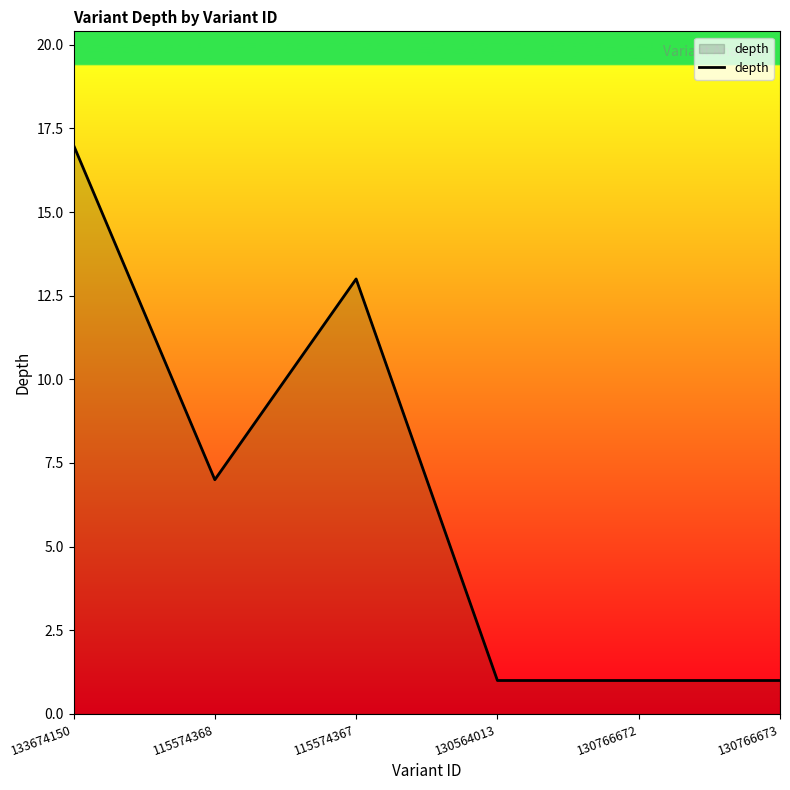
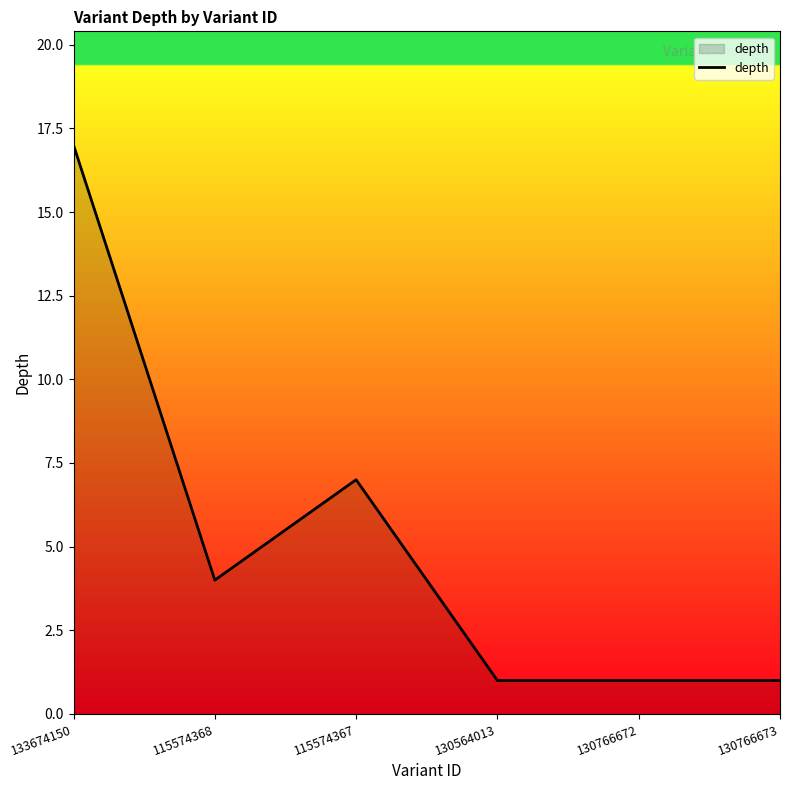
115574368: 7 -> 4
115574367: 13 -> 7
